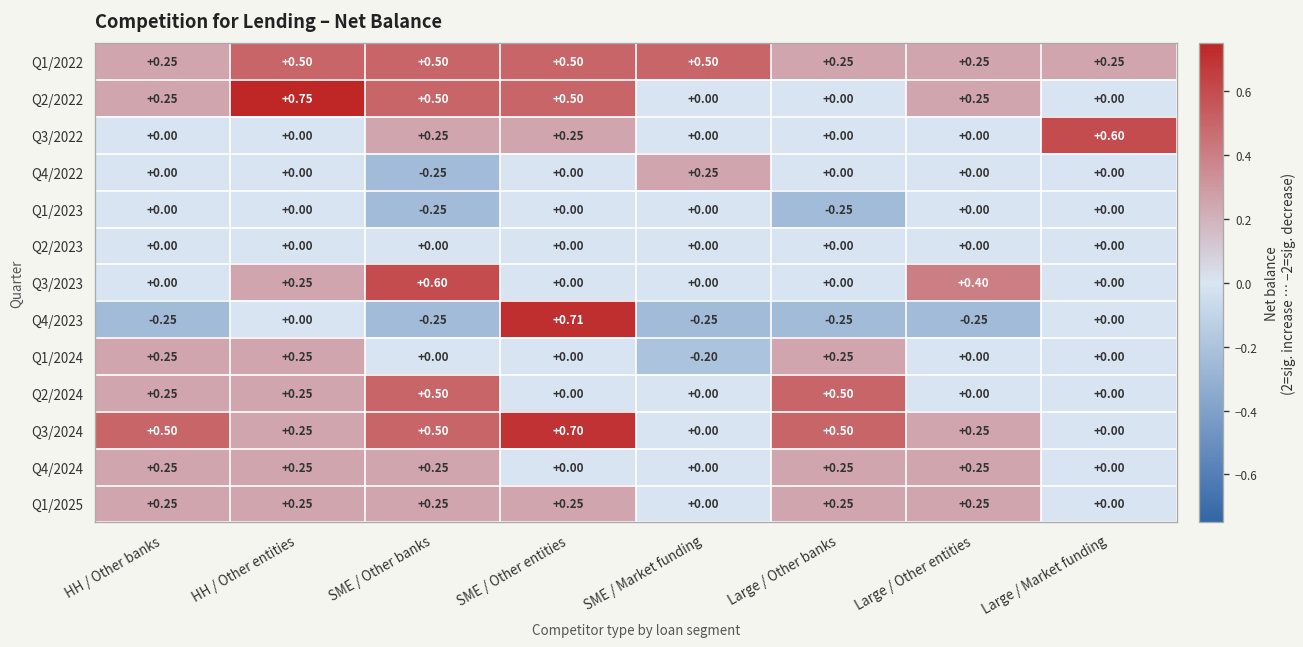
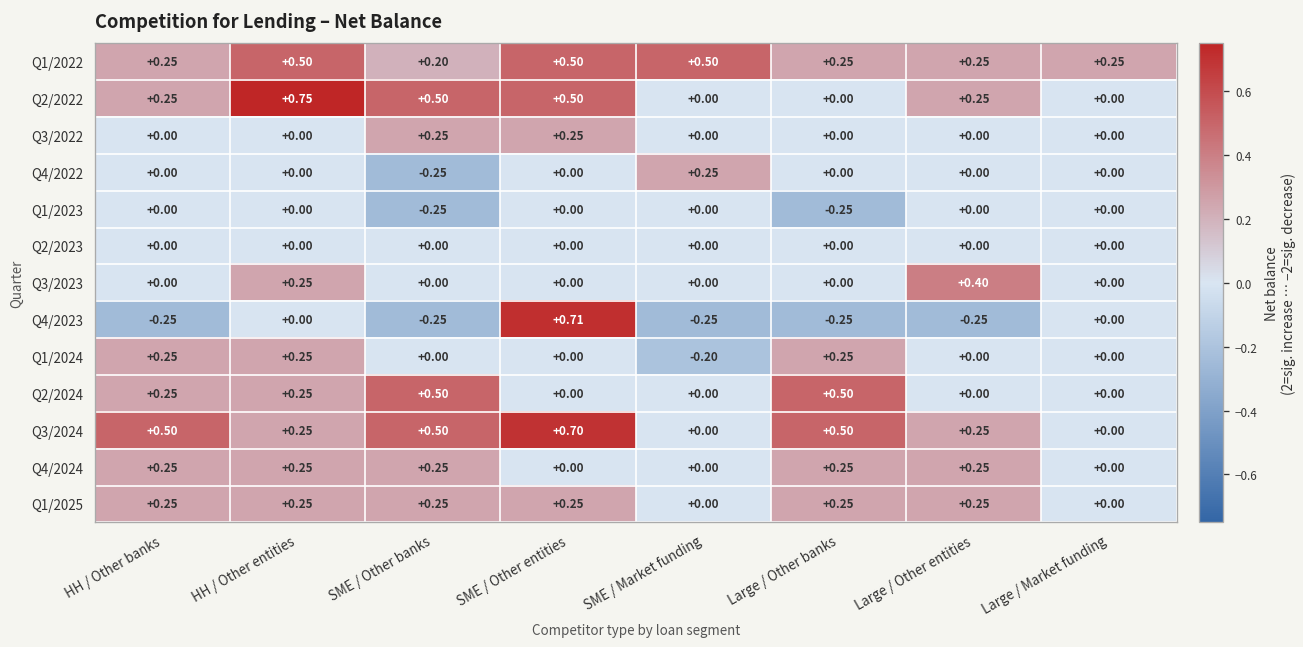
Q1/2022, SME / Other banks: +0.50 -> +0.20
Q3/2022, Large / Market funding: +0.60 -> +0.00
Q3/2023, SME / Other banks: +0.60 -> +0.00
